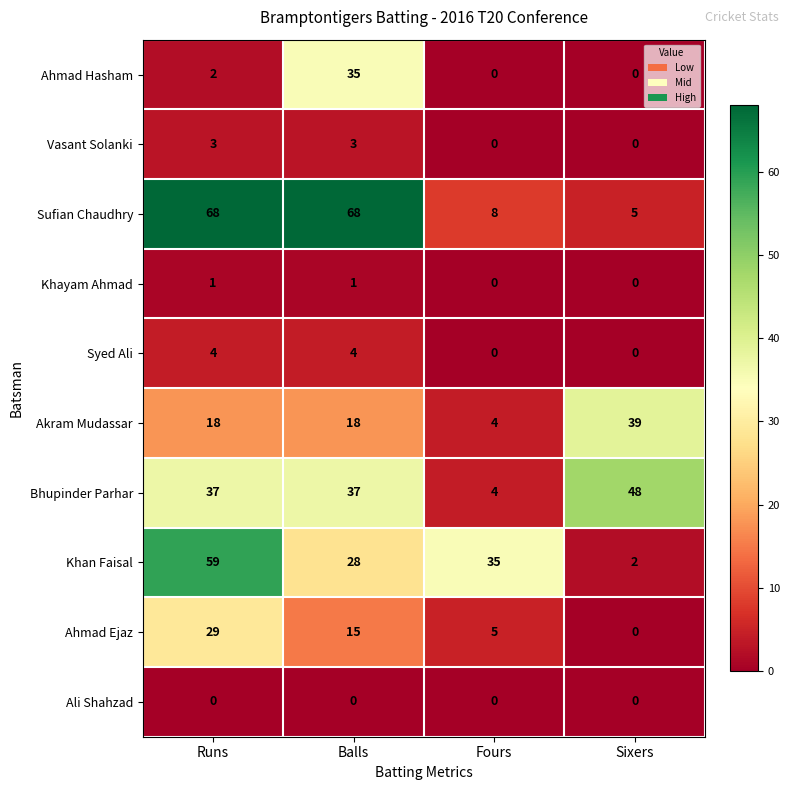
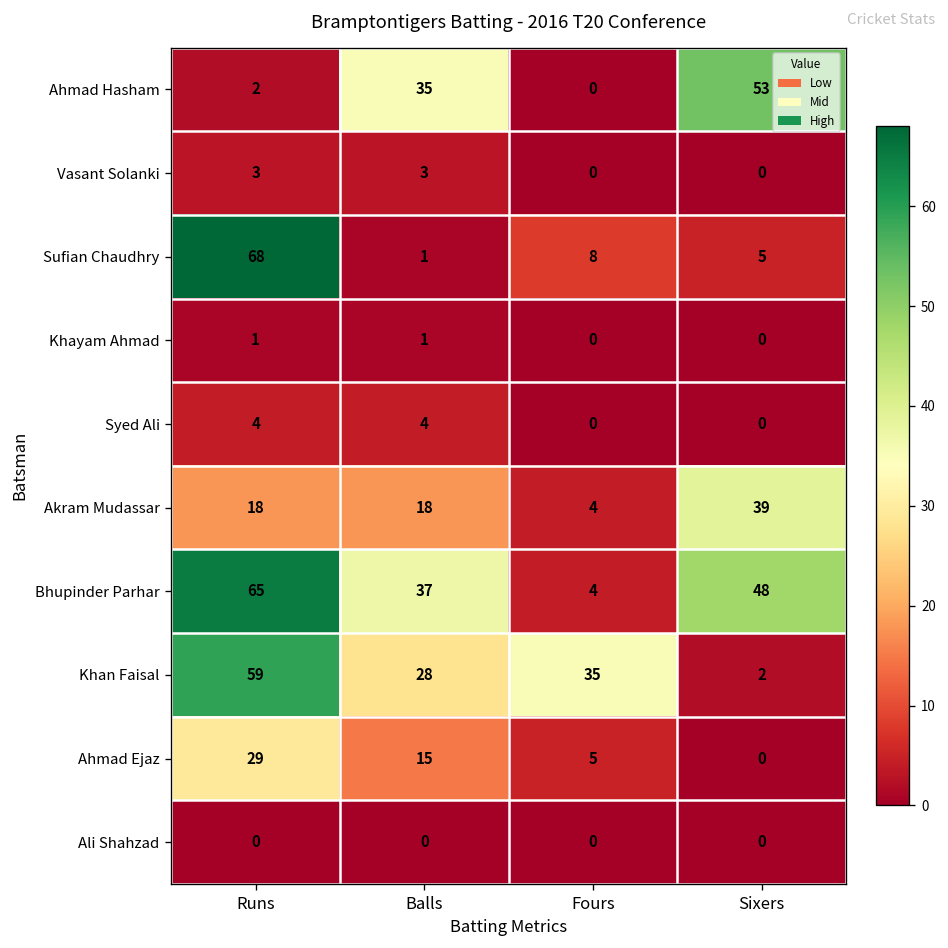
Ahmad Hasham, Sixers: 0 -> 53
Sufian Chaudhry, Balls: 68 -> 1
Bhupinder Parhar, Runs: 37 -> 65
